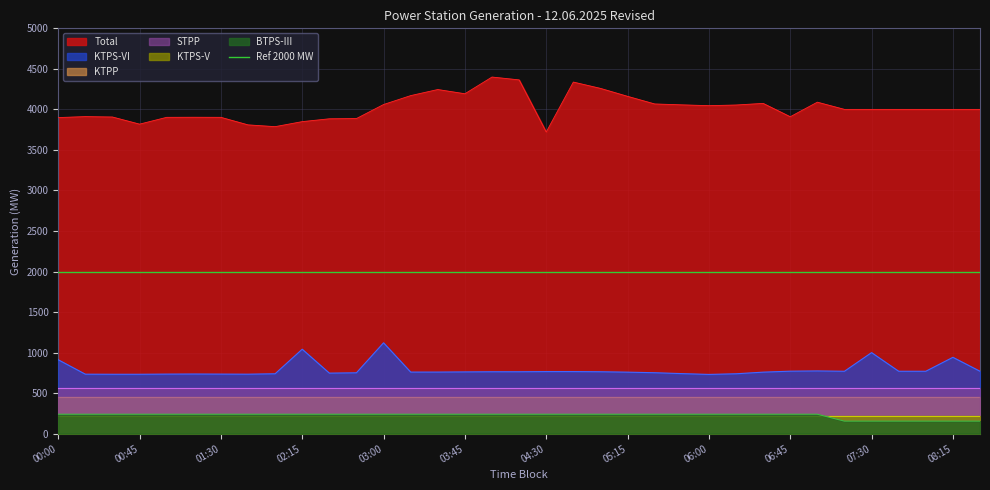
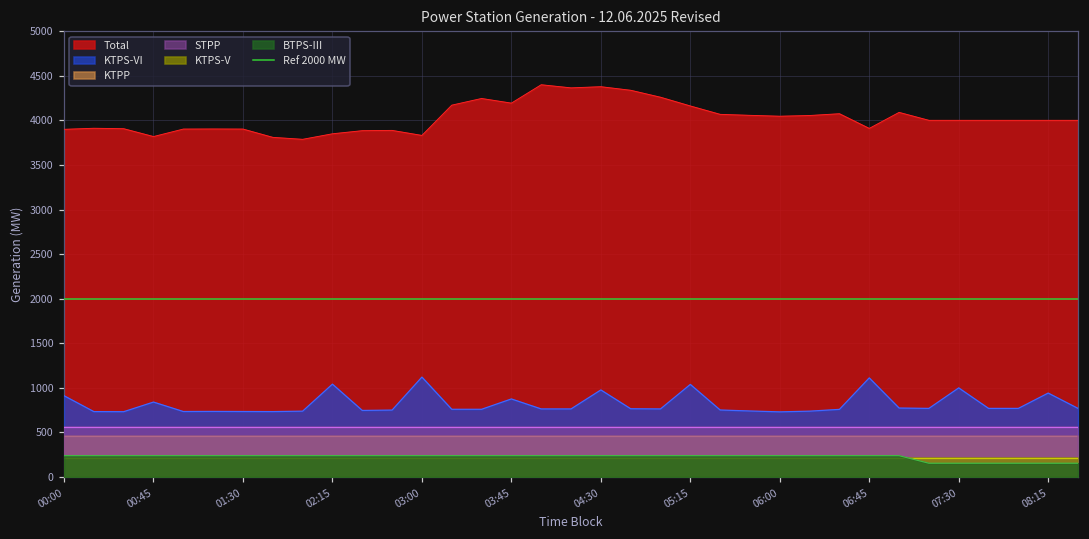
KTPS-VI, 00:45: 700 -> 800
Total, 03:00: 4100 -> 3800
KTPS-VI, 03:45: 800 -> 900
Total, 04:30: 3700 -> 4400
KTPS-VI, 04:30: 800 -> 1000
KTPS-VI, 05:15: 800 -> 1000
KTPS-VI, 06:45: 800 -> 1100
